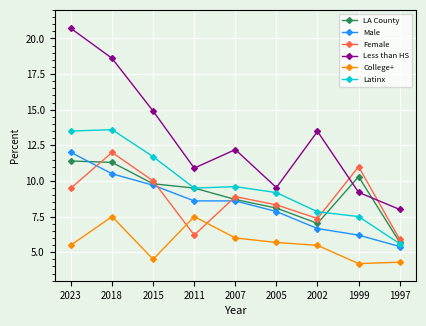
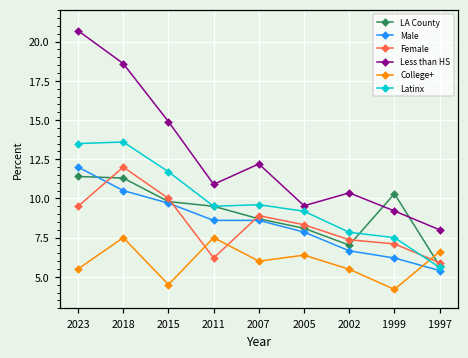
College+, 2005: 5.7 -> 6.4
Less than HS, 2002: 13.5 -> 10.4
Female, 1999: 11.0 -> 7.1
College+, 1997: 4.3 -> 6.6
